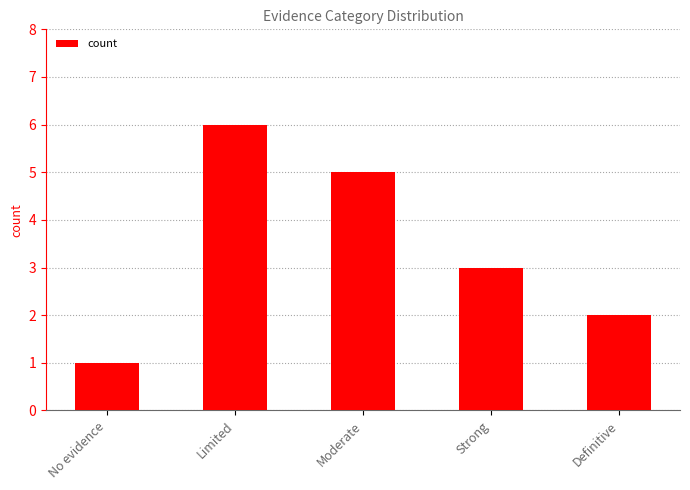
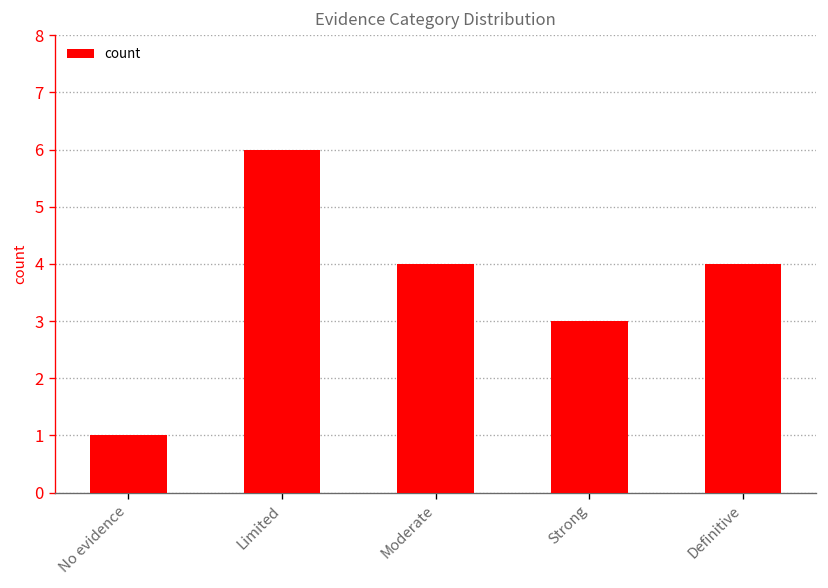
Moderate: 5 -> 4
Definitive: 2 -> 4
